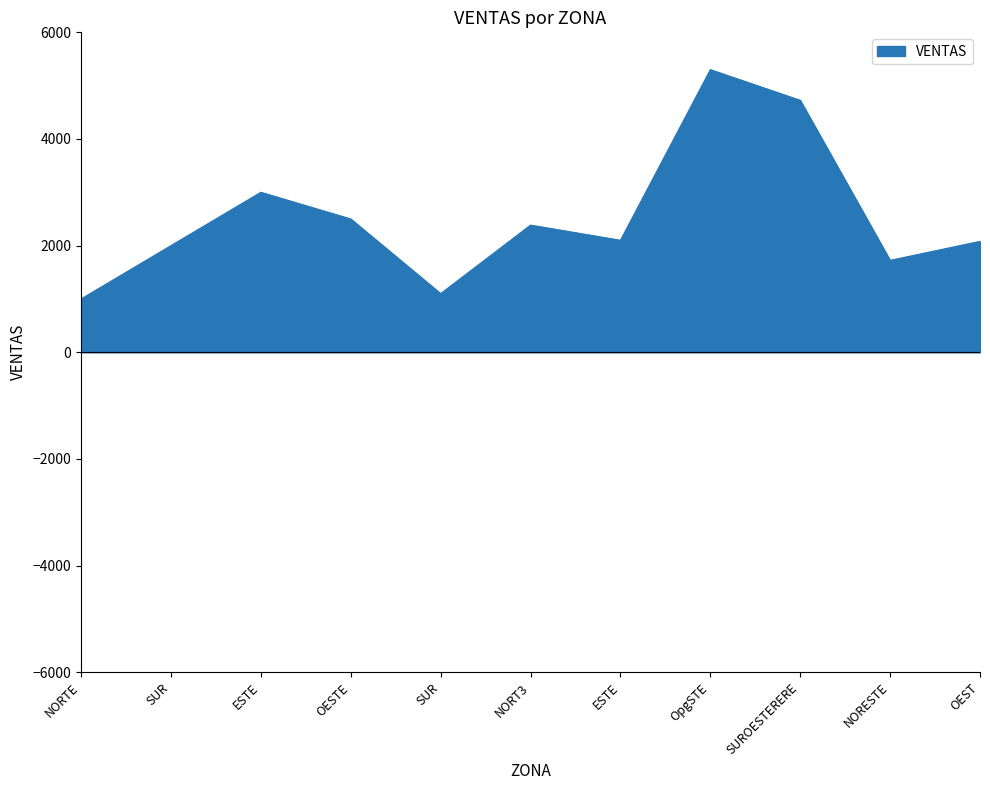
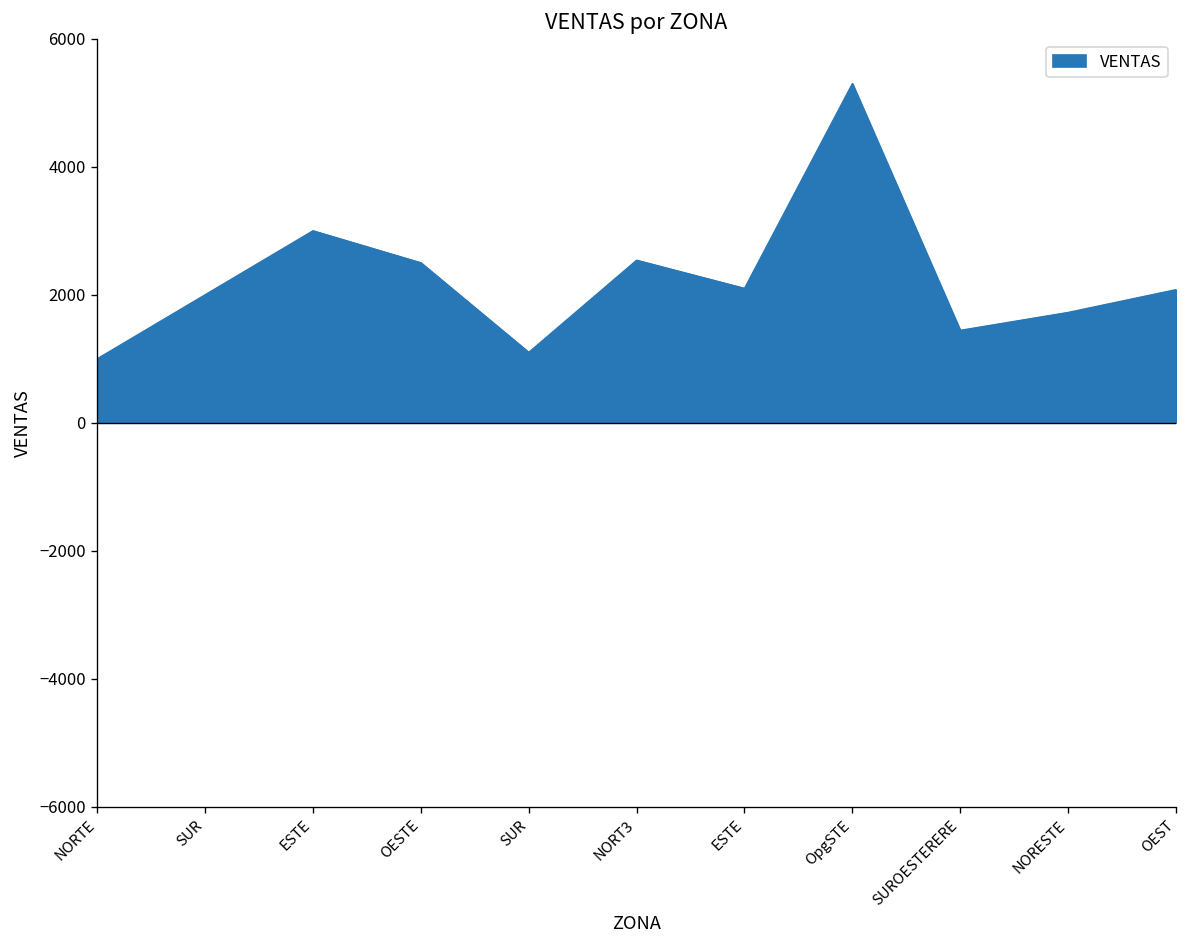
NORT3: 2400 -> 2500
SUROESTERERE: 4700 -> 1400
